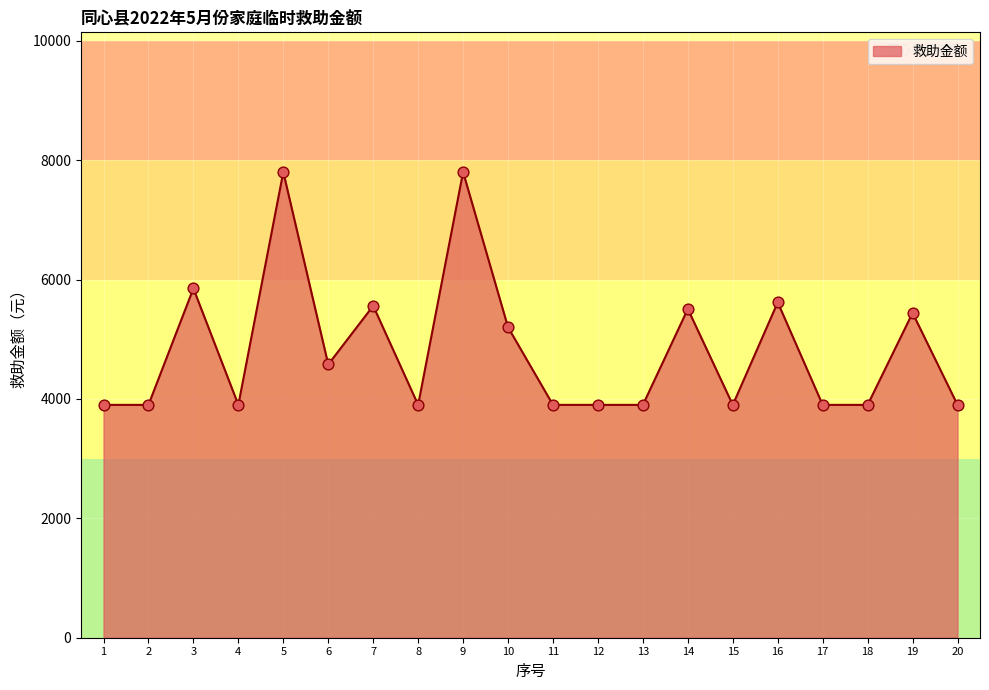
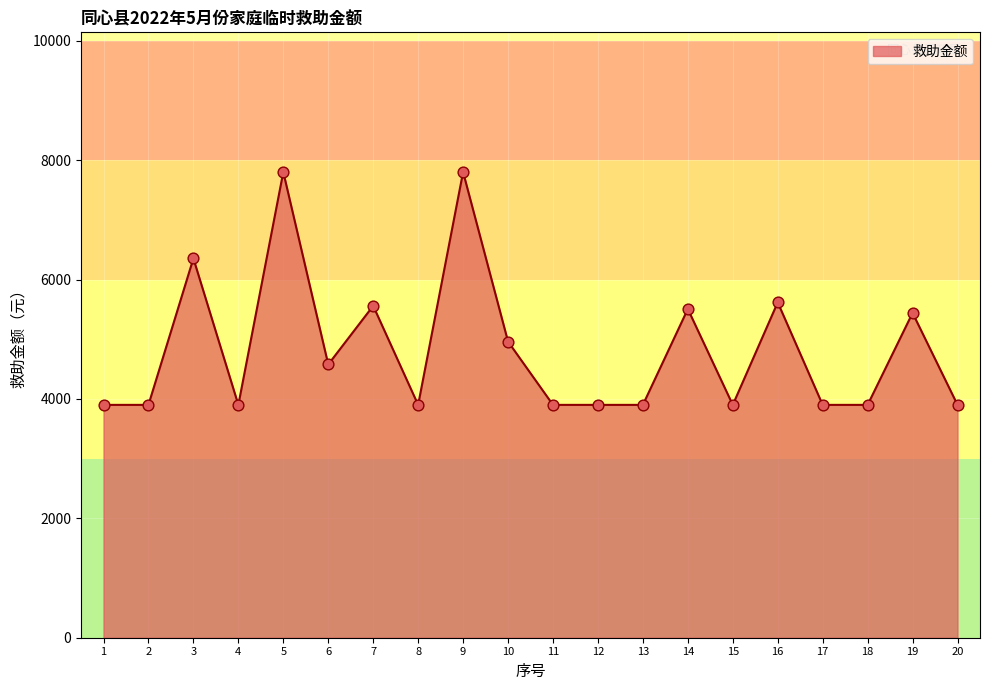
3: 5900 -> 6400
10: 5200 -> 5000
